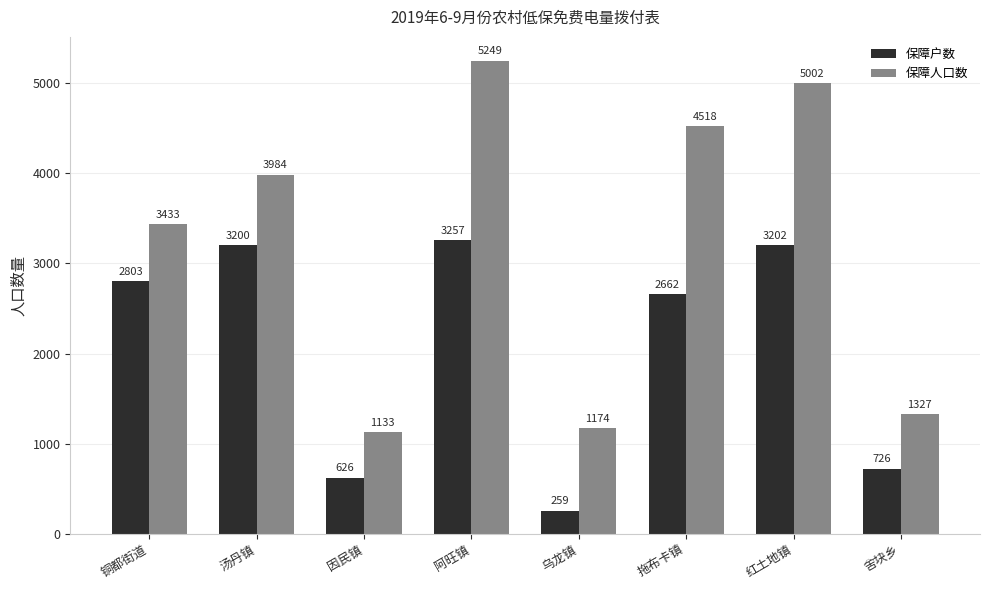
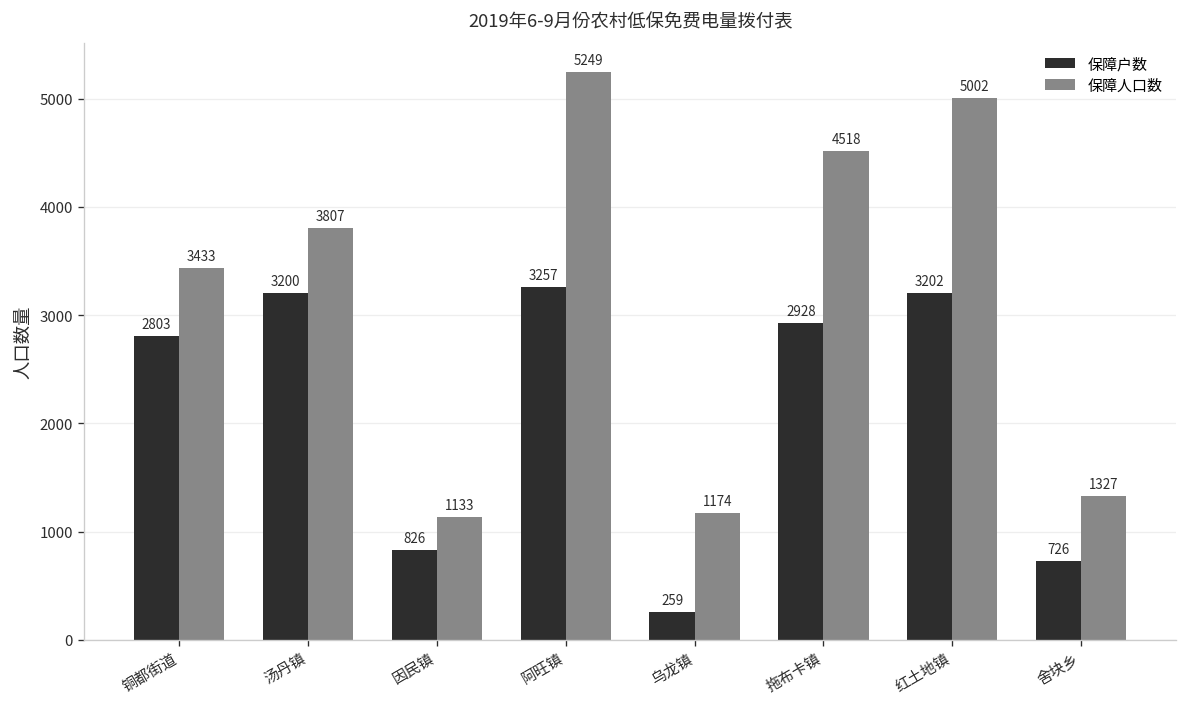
保障人口数, 汤丹镇: 3984 -> 3807
保障户数, 因民镇: 626 -> 826
保障户数, 拖布卡镇: 2662 -> 2928
